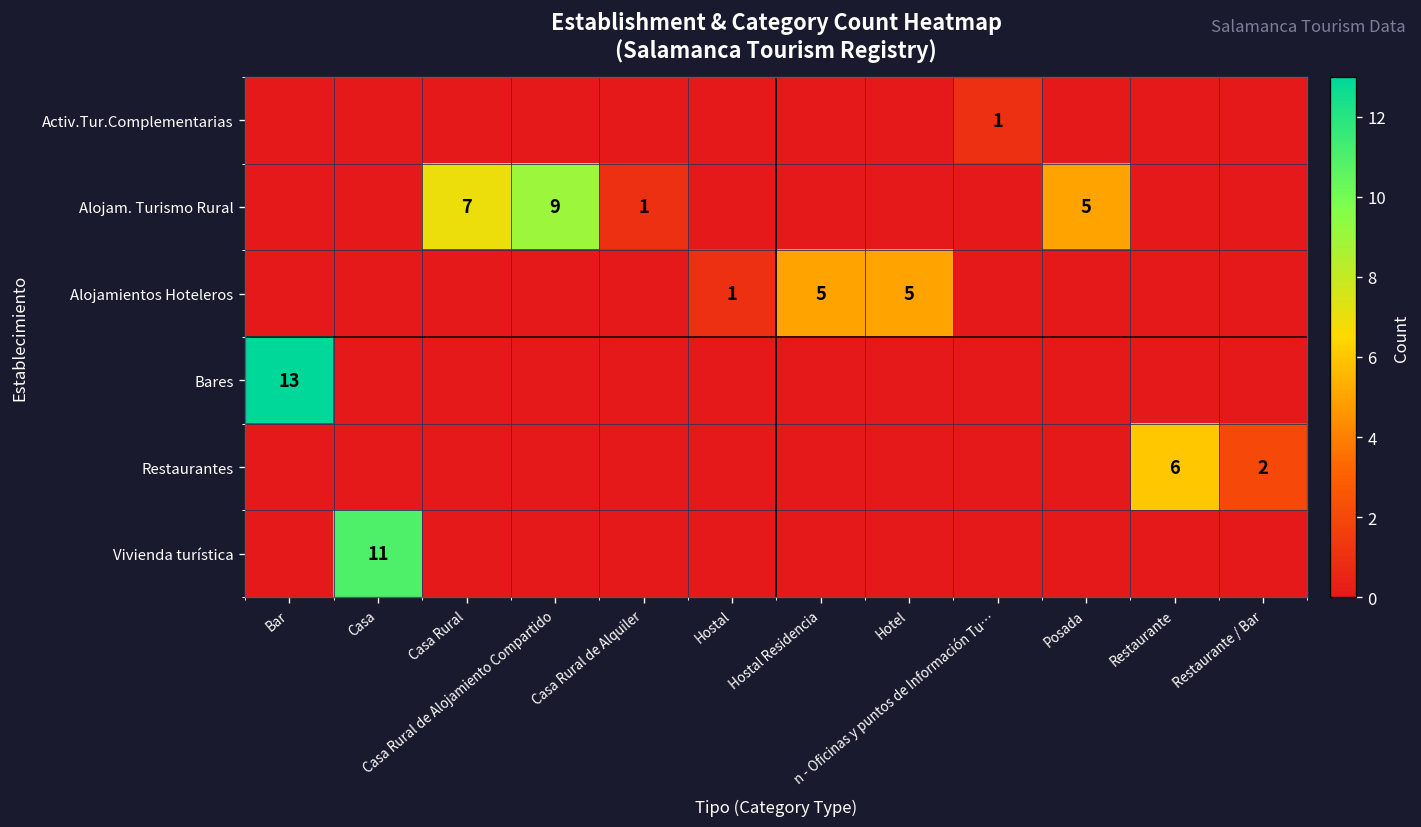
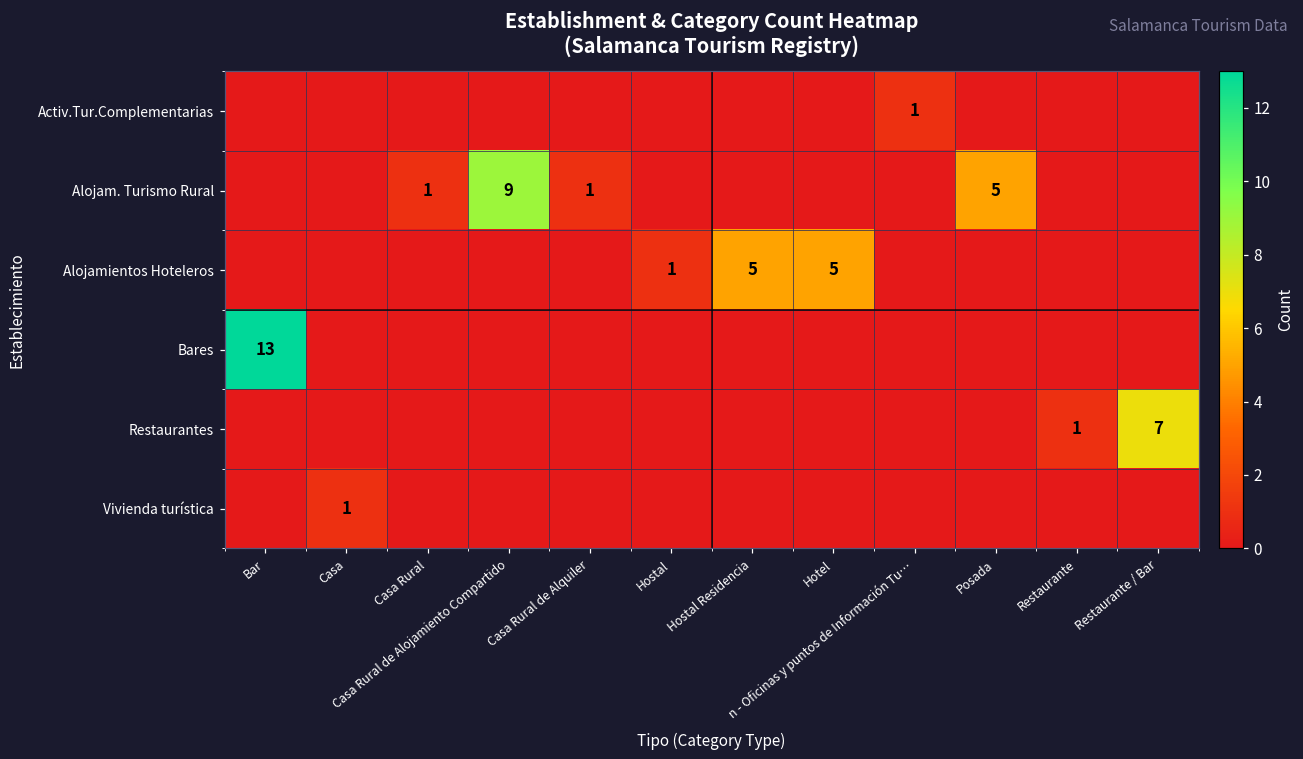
Alojam. Turismo Rural, Casa Rural: 7 -> 1
Restaurantes, Restaurante: 6 -> 1
Restaurantes, Restaurante / Bar: 2 -> 7
Vivienda turística, Casa: 11 -> 1
